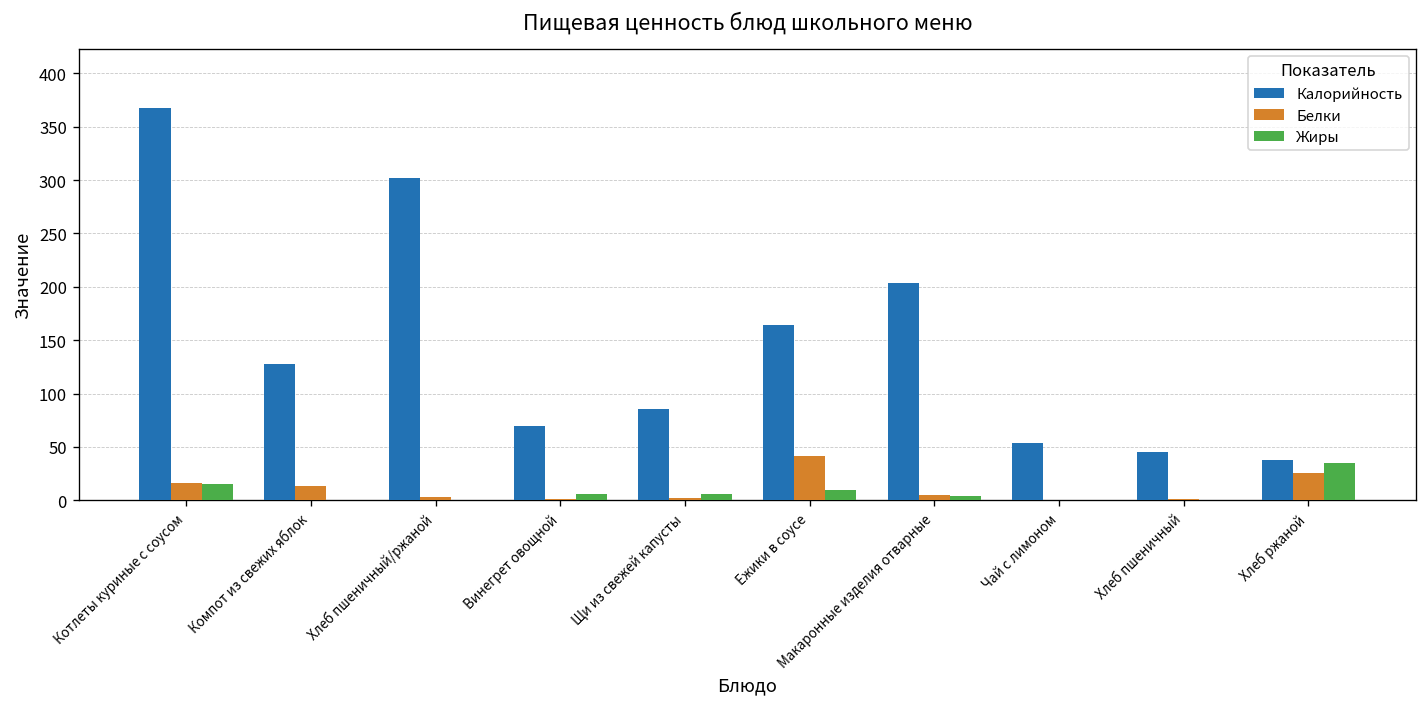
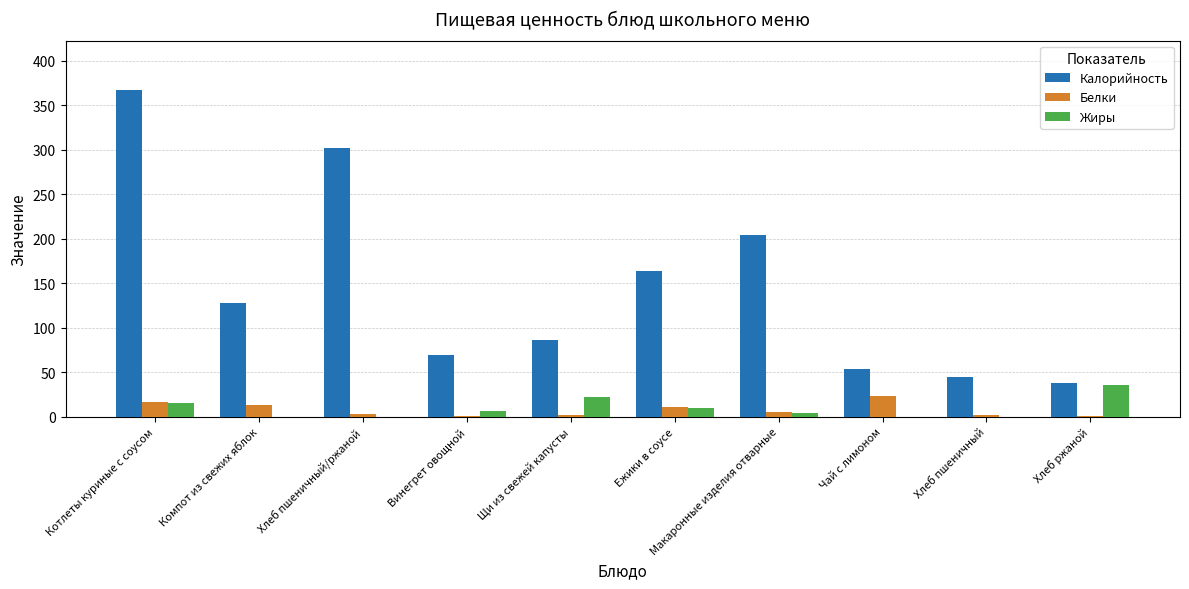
Жиры, Щи из свежей капусты: 10 -> 20
Белки, Ежики в соусе: 40 -> 10
Белки, Чай с лимоном: 0 -> 20
Белки, Хлеб ржаной: 30 -> 0
